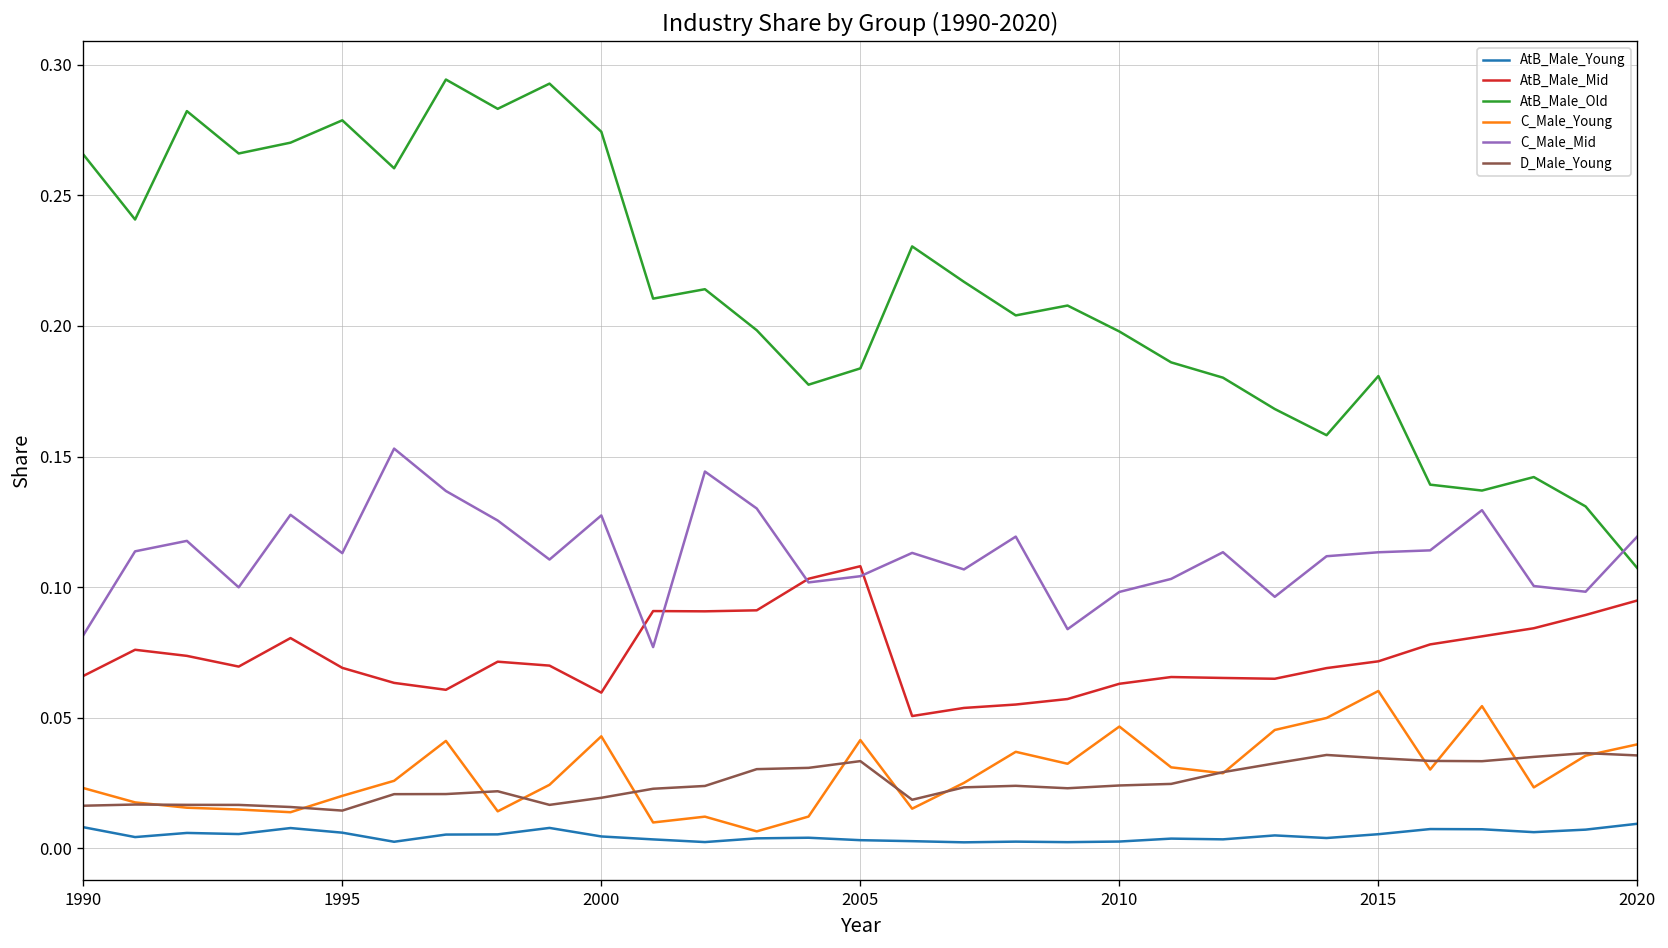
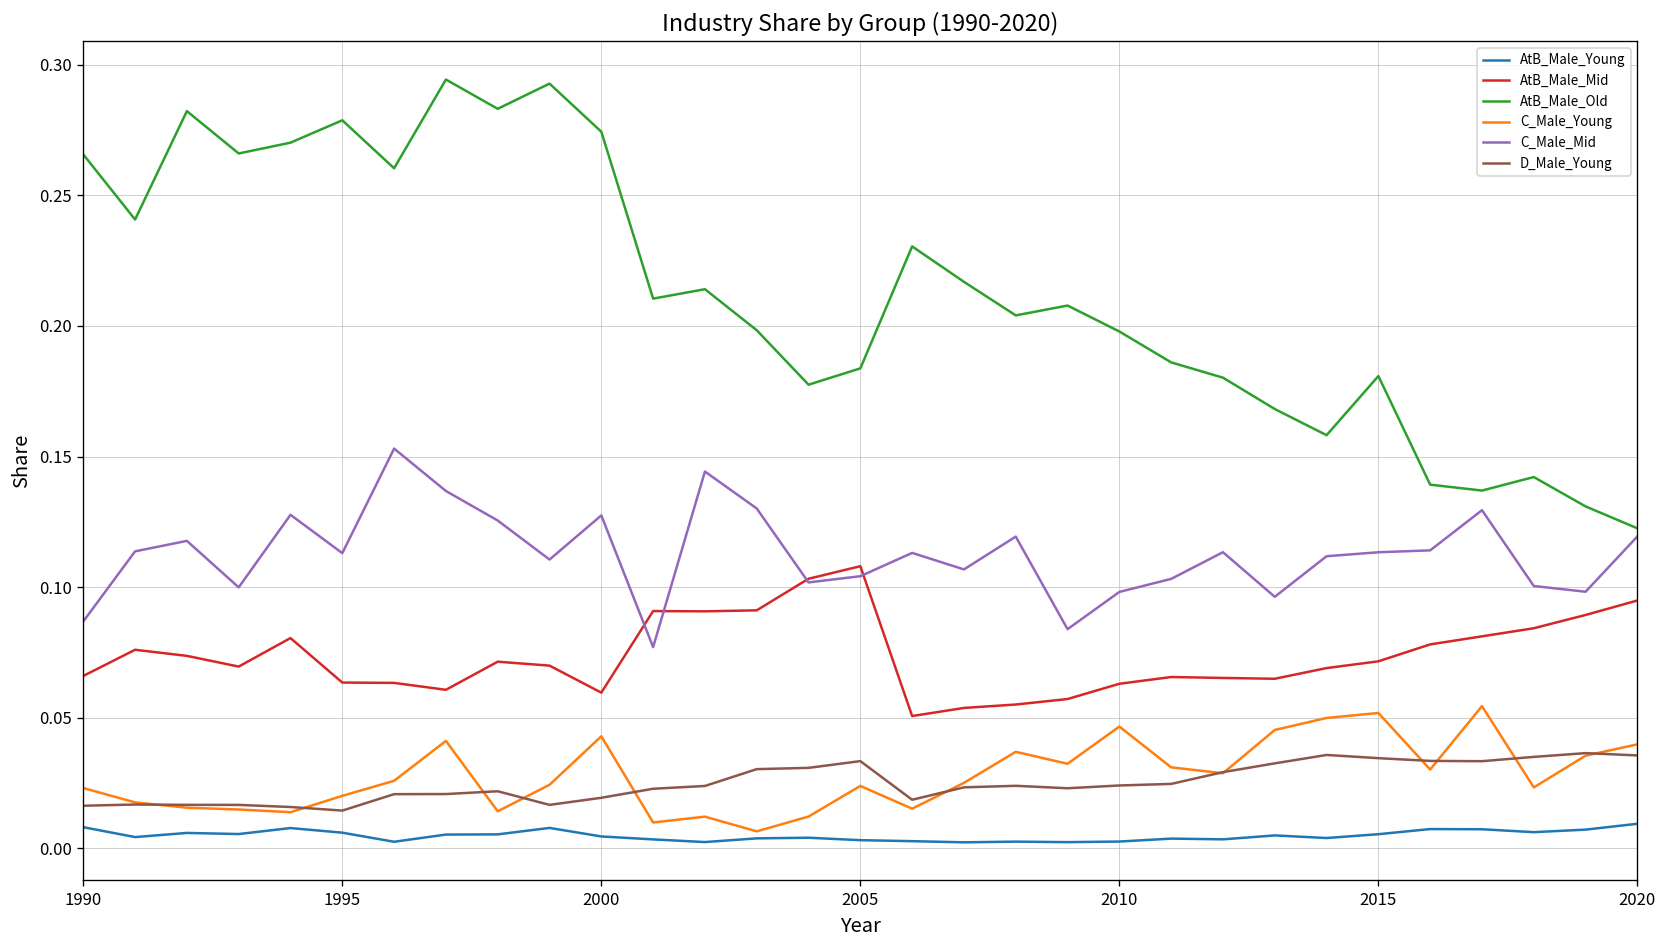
C_Male_Mid, 1990: 0.082 -> 0.087
AtB_Male_Mid, 1995: 0.069 -> 0.063
C_Male_Young, 2005: 0.041 -> 0.024
C_Male_Young, 2015: 0.060 -> 0.052
AtB_Male_Old, 2020: 0.107 -> 0.123
